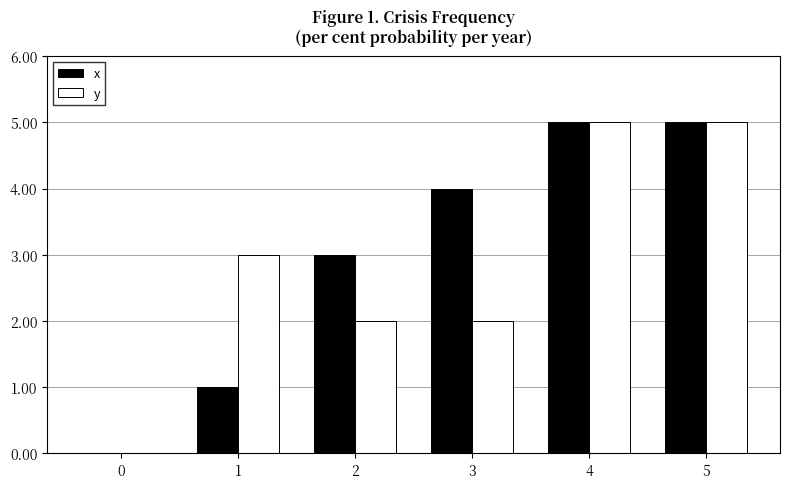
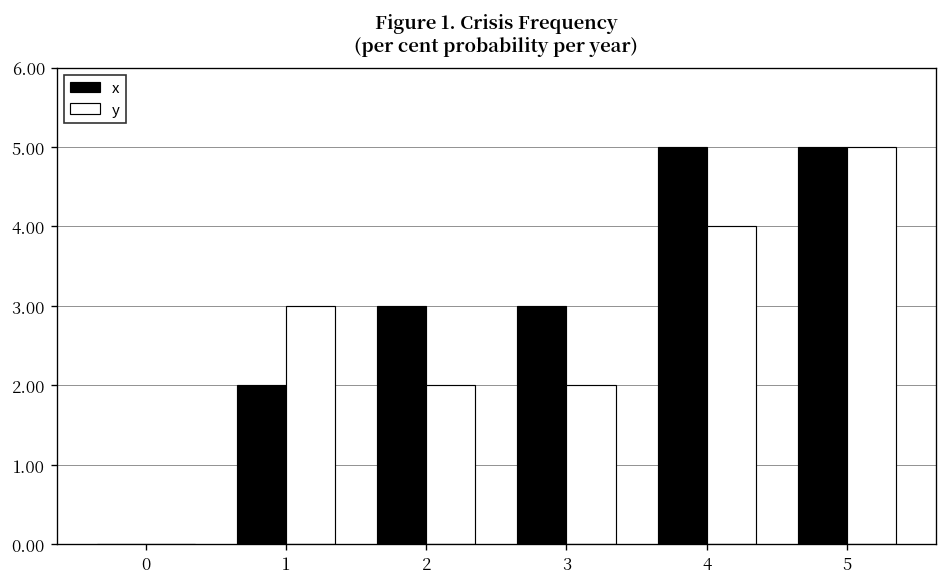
x, 1: 1 -> 2
x, 3: 4 -> 3
y, 4: 5 -> 4
